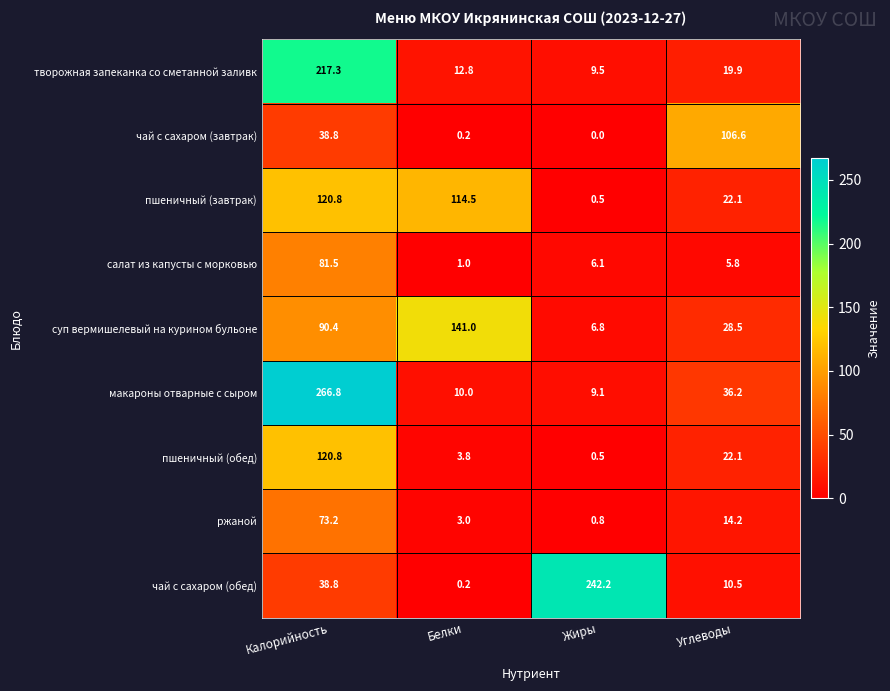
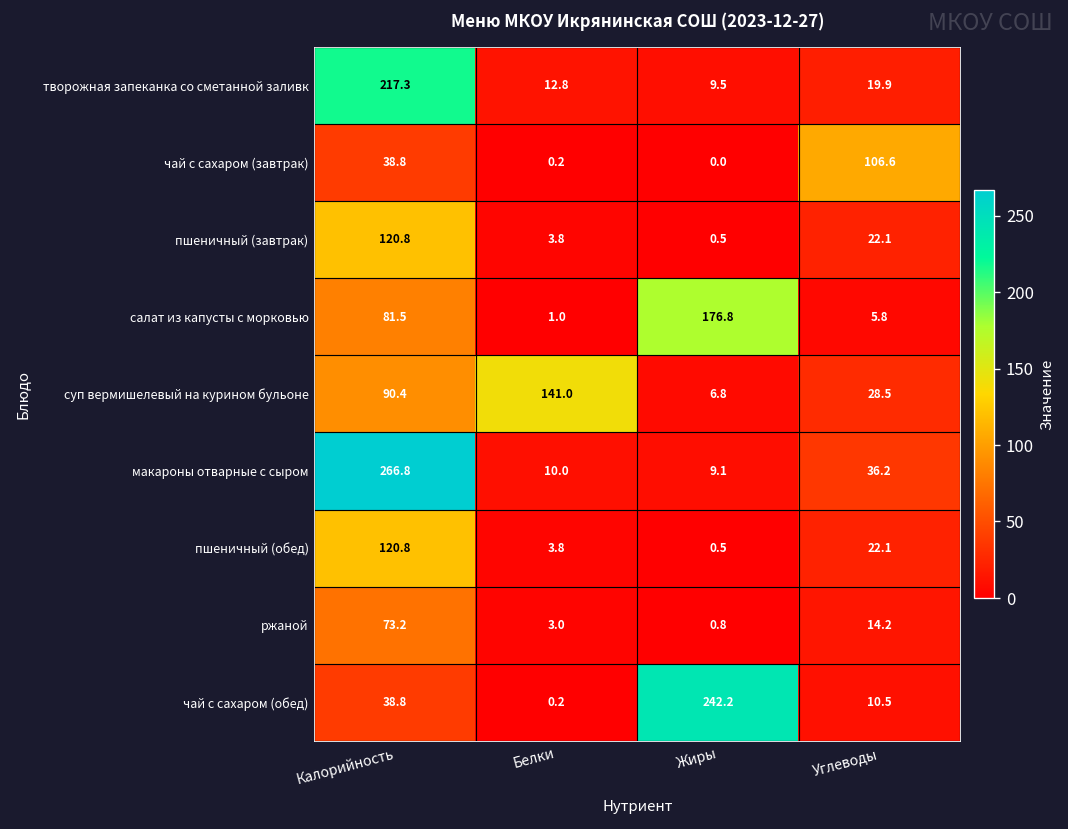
пшеничный (завтрак), Белки: 114.5 -> 3.8
салат из капусты с морковью, Жиры: 6.1 -> 176.8
